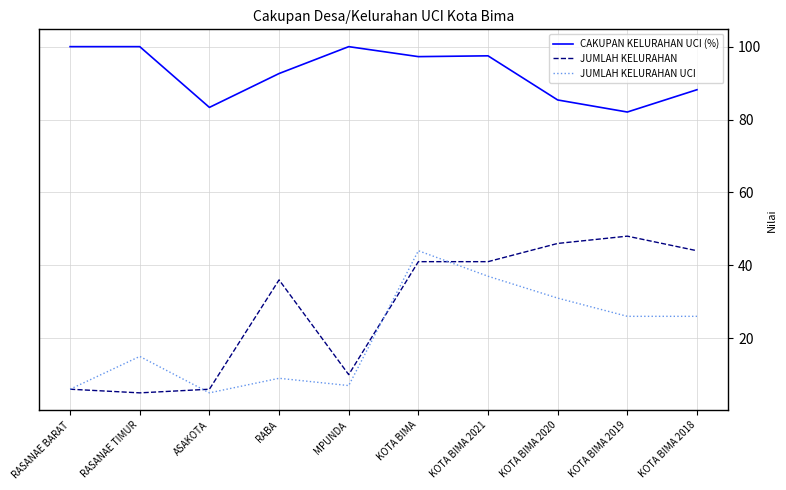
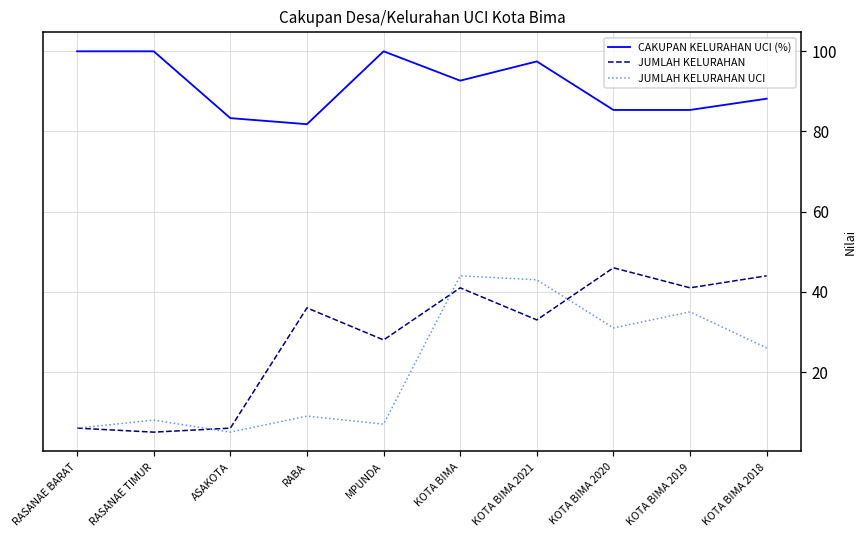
JUMLAH KELURAHAN UCI, RASANAE TIMUR: 15 -> 8
CAKUPAN KELURAHAN UCI (%), RABA: 93 -> 82
JUMLAH KELURAHAN, MPUNDA: 10 -> 28
CAKUPAN KELURAHAN UCI (%), KOTA BIMA: 97 -> 93
JUMLAH KELURAHAN, KOTA BIMA 2021: 41 -> 33
JUMLAH KELURAHAN UCI, KOTA BIMA 2021: 37 -> 43
CAKUPAN KELURAHAN UCI (%), KOTA BIMA 2019: 82 -> 85
JUMLAH KELURAHAN, KOTA BIMA 2019: 48 -> 41
JUMLAH KELURAHAN UCI, KOTA BIMA 2019: 26 -> 35
